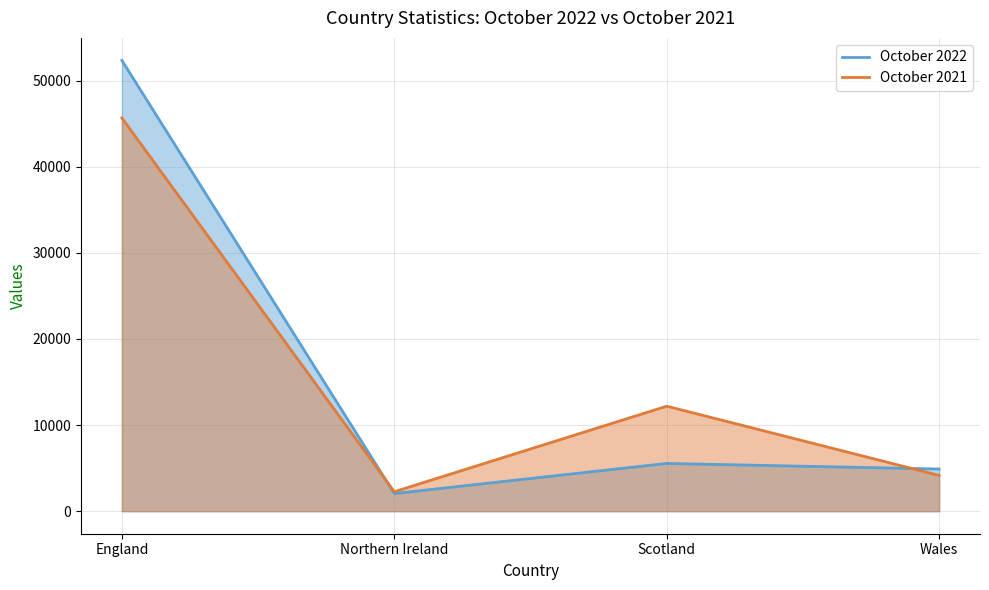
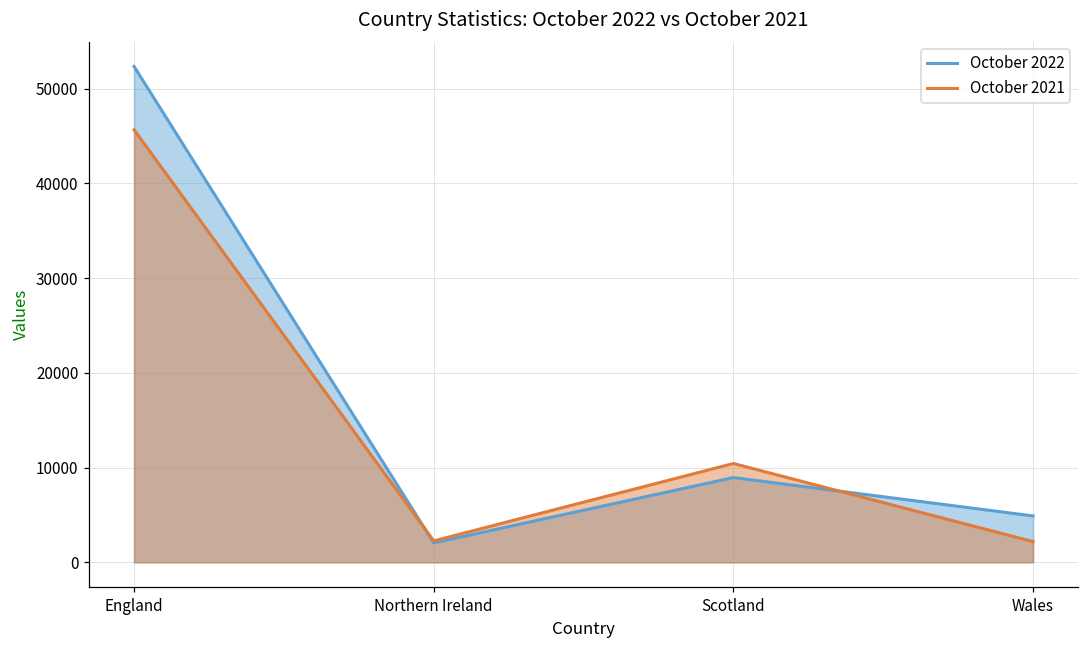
October 2022, Scotland: 6000 -> 9000
October 2021, Scotland: 12000 -> 10000
October 2021, Wales: 4000 -> 2000
